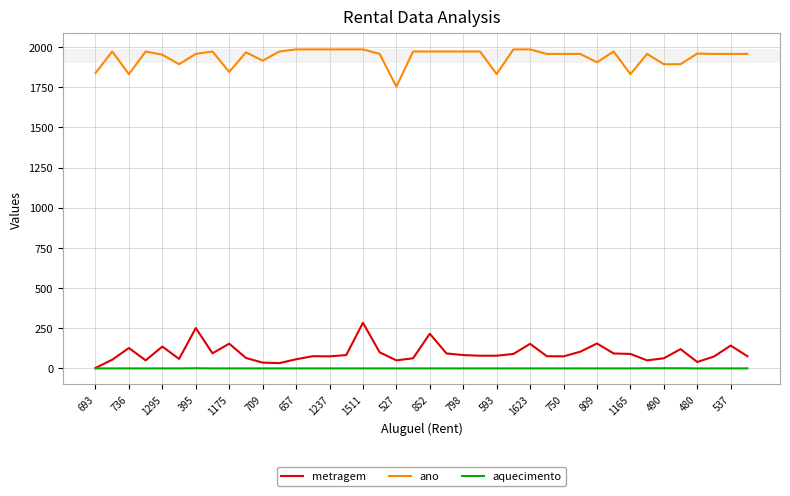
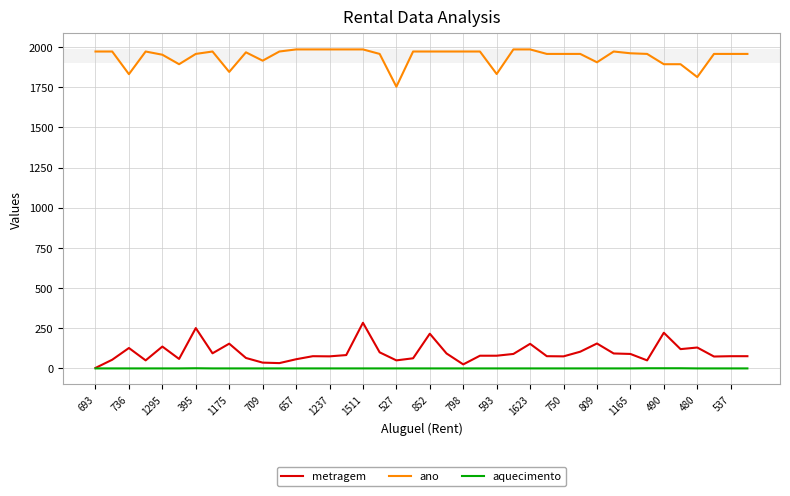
ano, 693: 1840 -> 1970
metragem, 798: 80 -> 30
ano, 1165: 1830 -> 1960
metragem, 490: 60 -> 220
metragem, 480: 40 -> 130
ano, 480: 1960 -> 1810
metragem, 537: 140 -> 80
